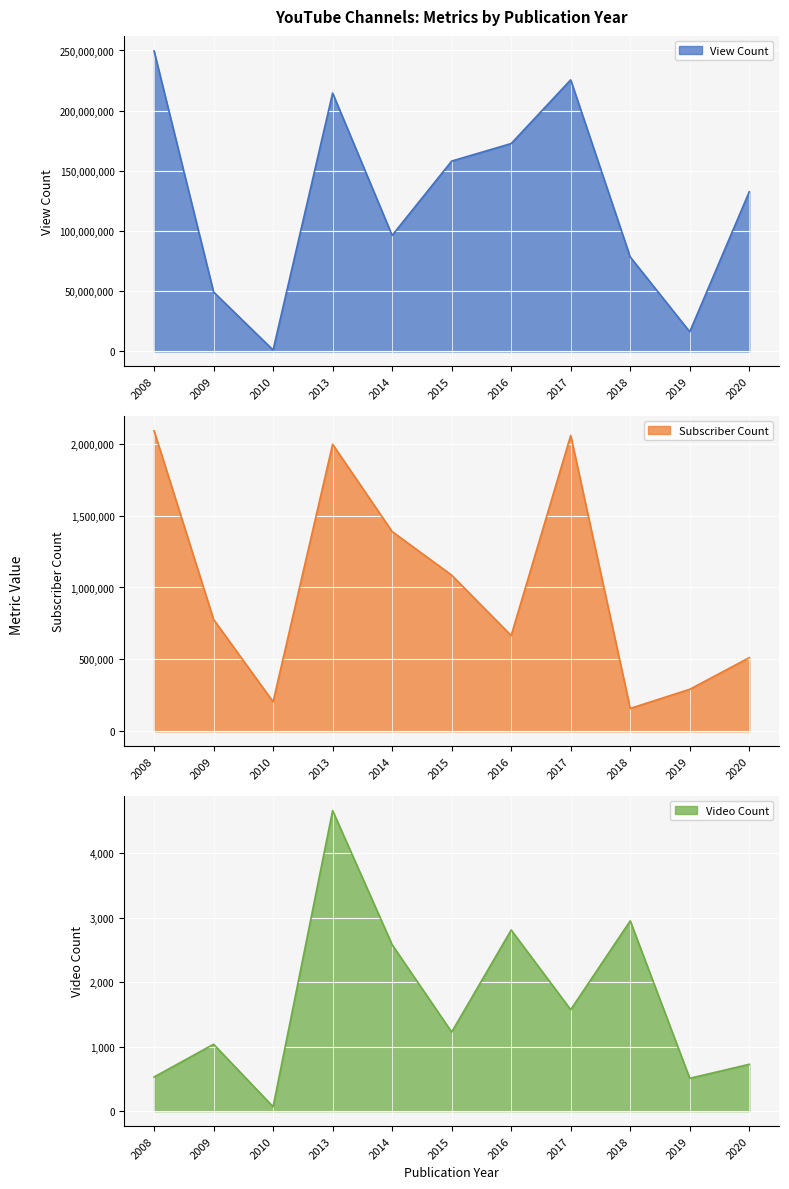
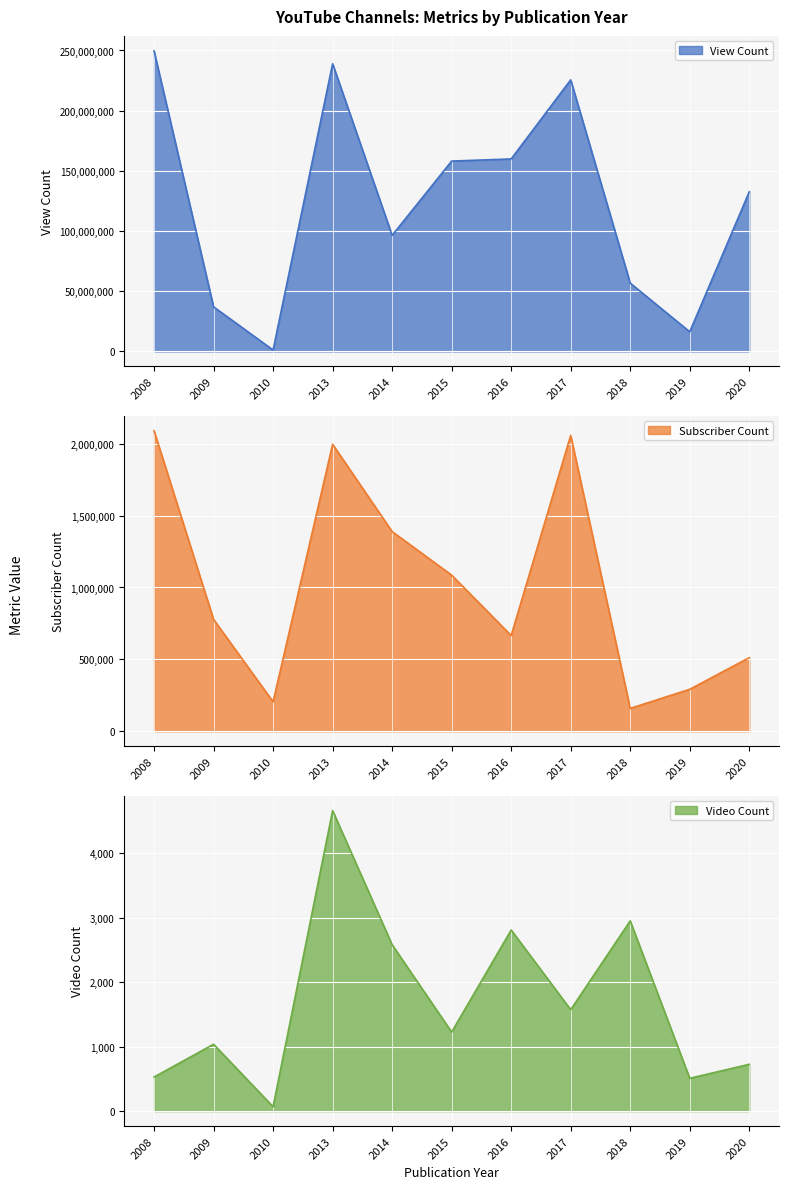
YouTube Channels: Metrics by Publication Year, 2009: 49,000,000 -> 37,000,000
YouTube Channels: Metrics by Publication Year, 2013: 215,000,000 -> 239,000,000
YouTube Channels: Metrics by Publication Year, 2016: 173,000,000 -> 160,000,000
YouTube Channels: Metrics by Publication Year, 2018: 78,000,000 -> 57,000,000
